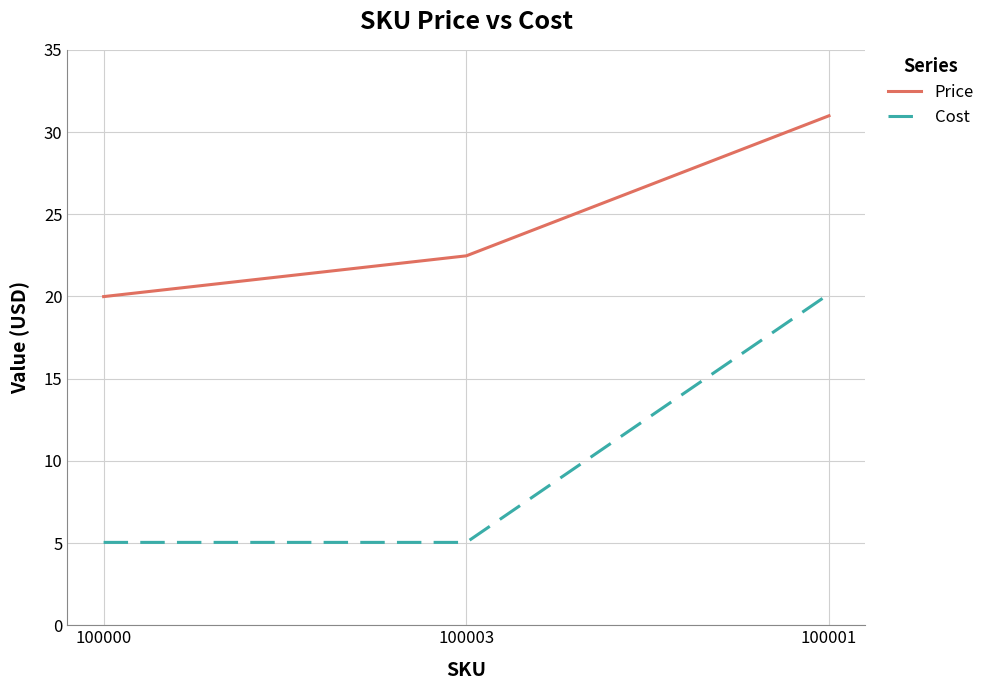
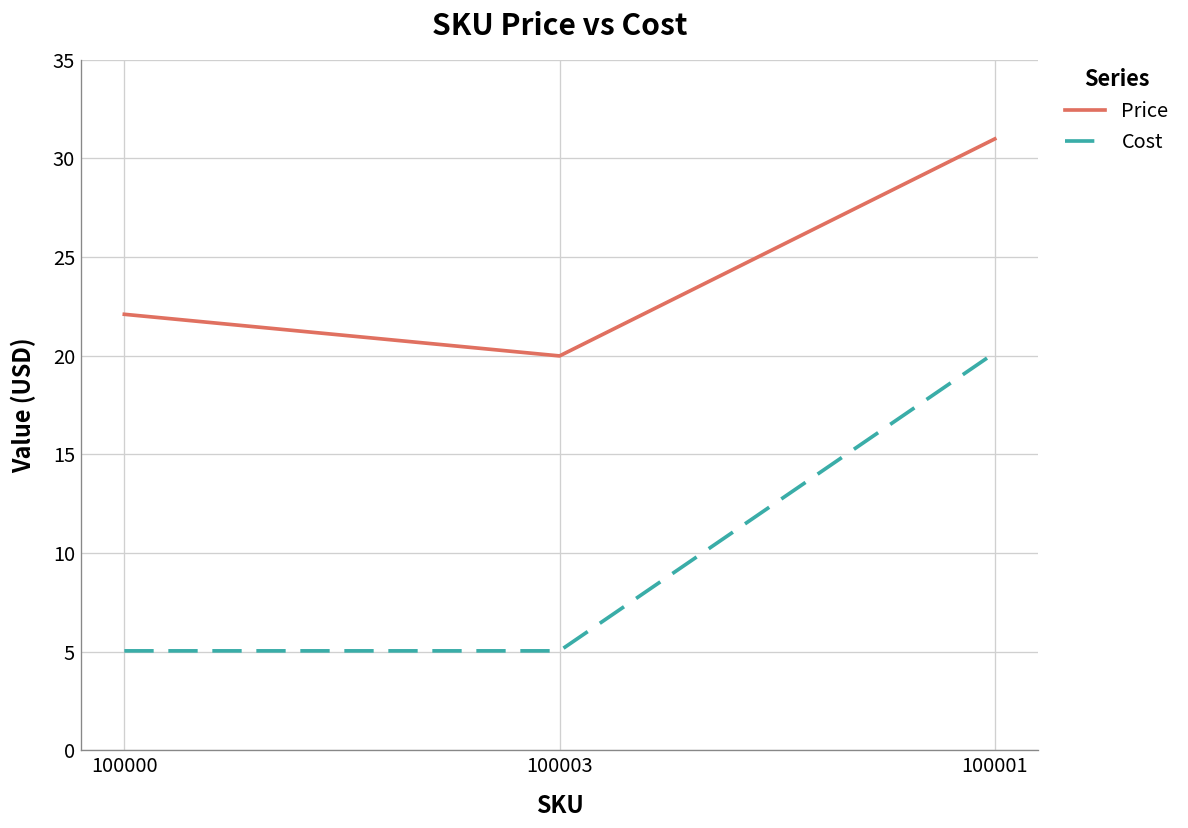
Price, 100000: 20.0 -> 22.1
Price, 100003: 22.5 -> 20.0
